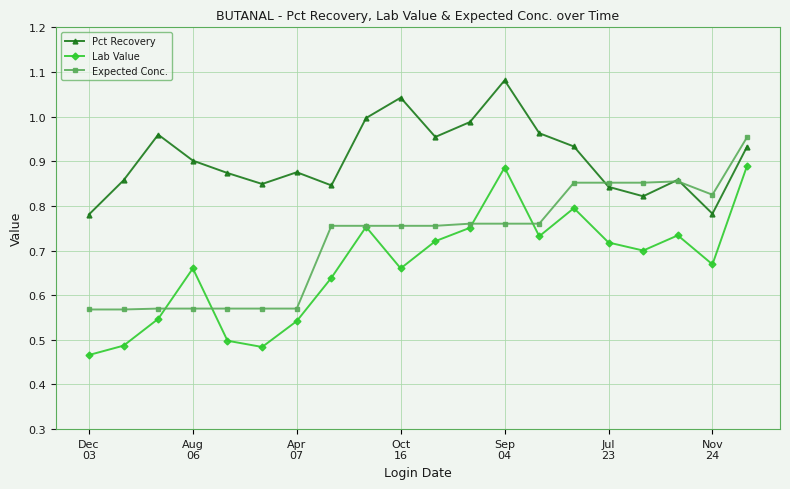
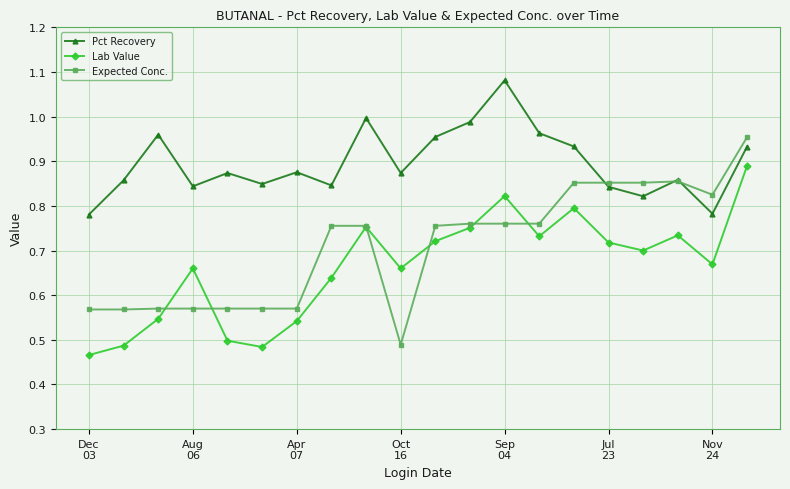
Pct Recovery, Aug 06: 0.90 -> 0.84
Pct Recovery, Oct 16: 1.04 -> 0.87
Expected Conc., Oct 16: 0.76 -> 0.49
Lab Value, Sep 04: 0.89 -> 0.82
